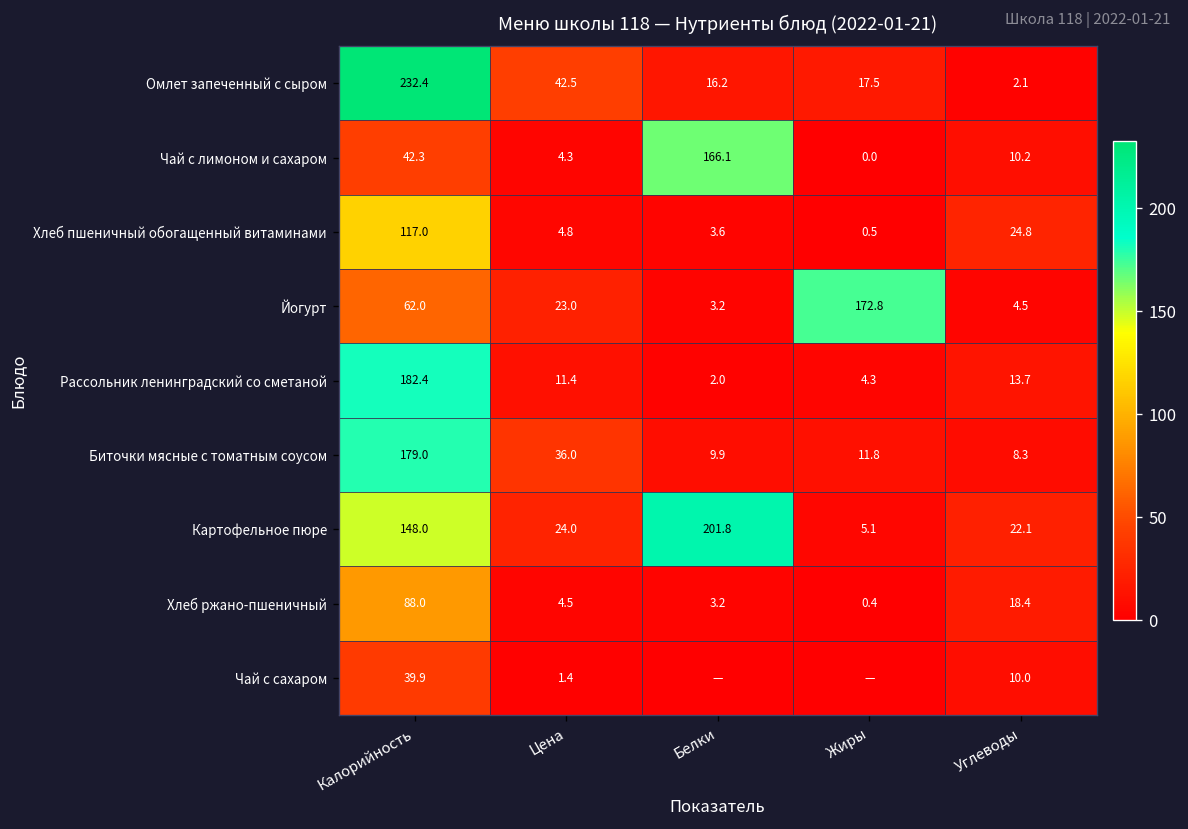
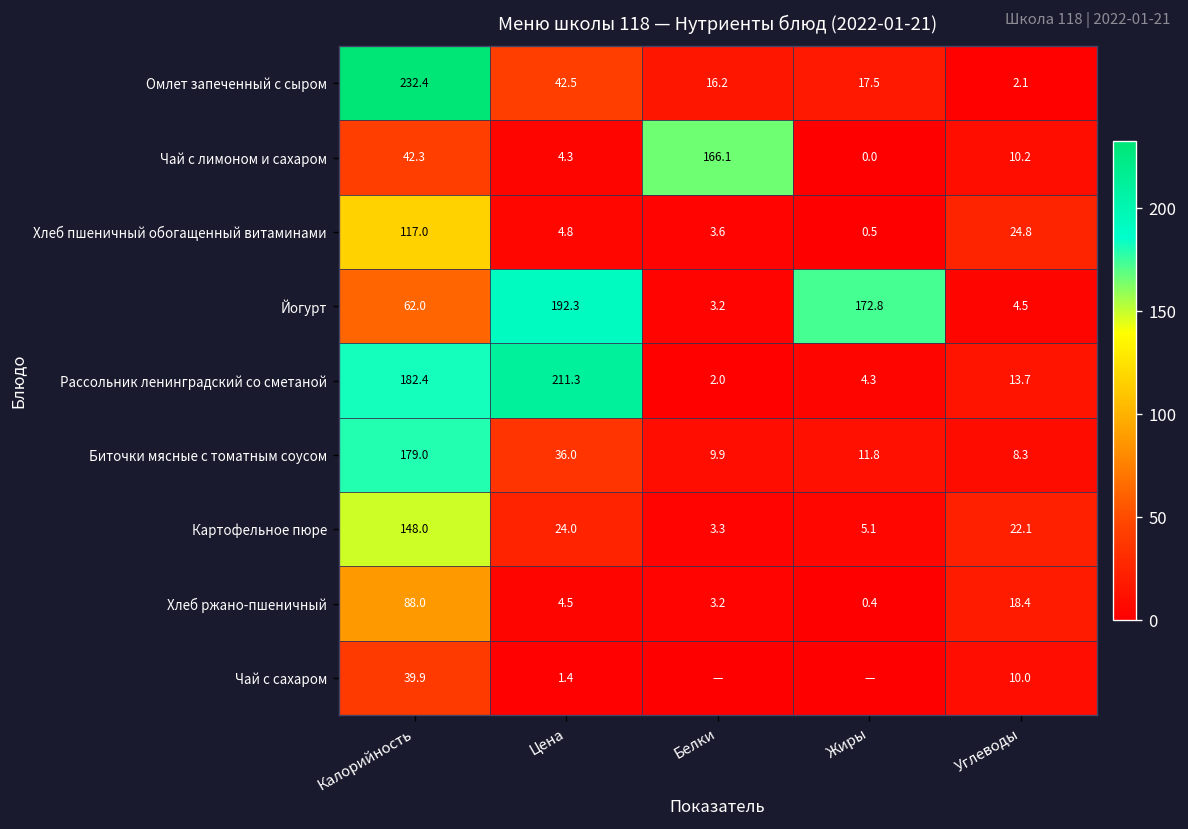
Йогурт, Цена: 23.0 -> 192.3
Рассольник ленинградский со сметаной, Цена: 11.4 -> 211.3
Картофельное пюре, Белки: 201.8 -> 3.3
